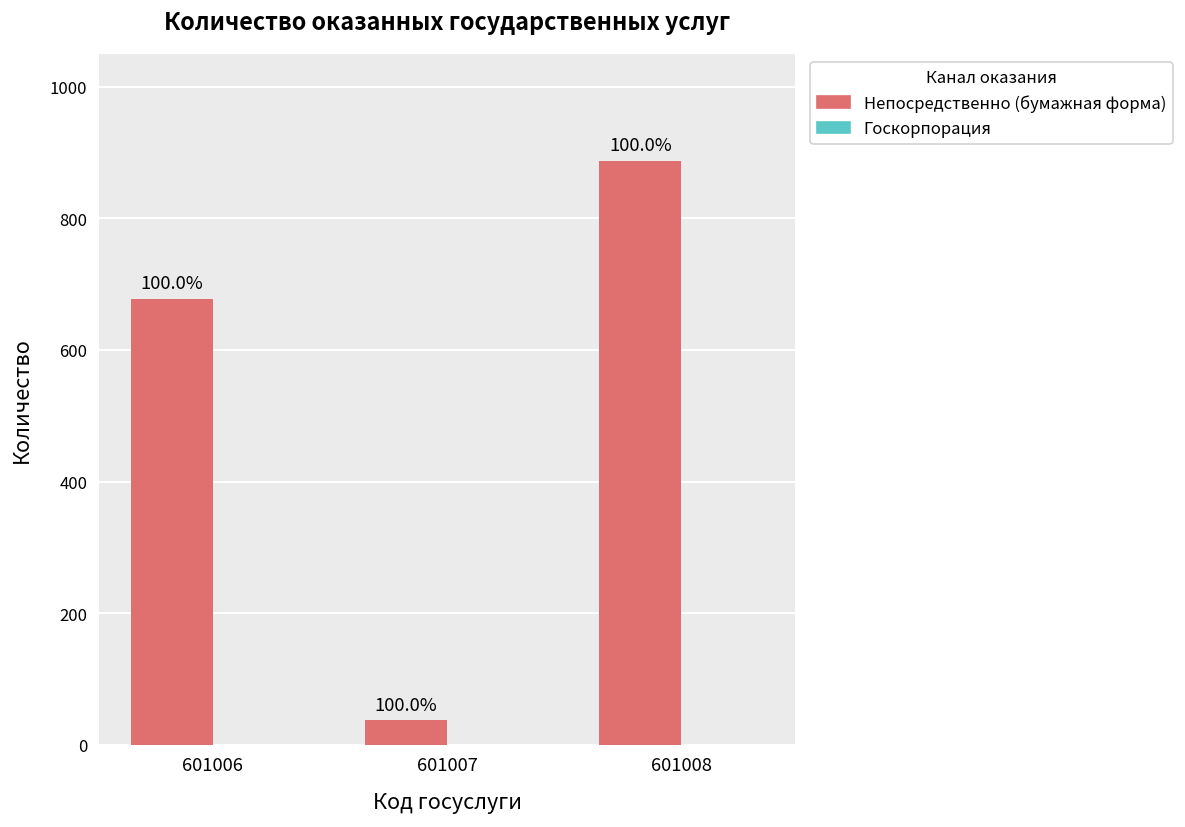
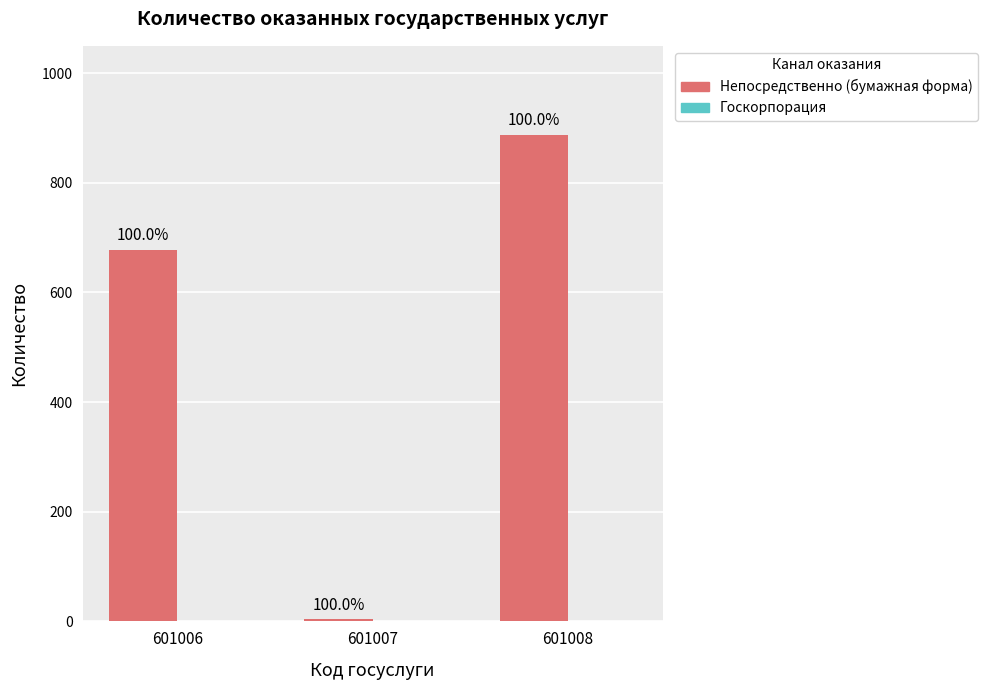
Непосредственно (бумажная форма), 601007: 40 -> 0
